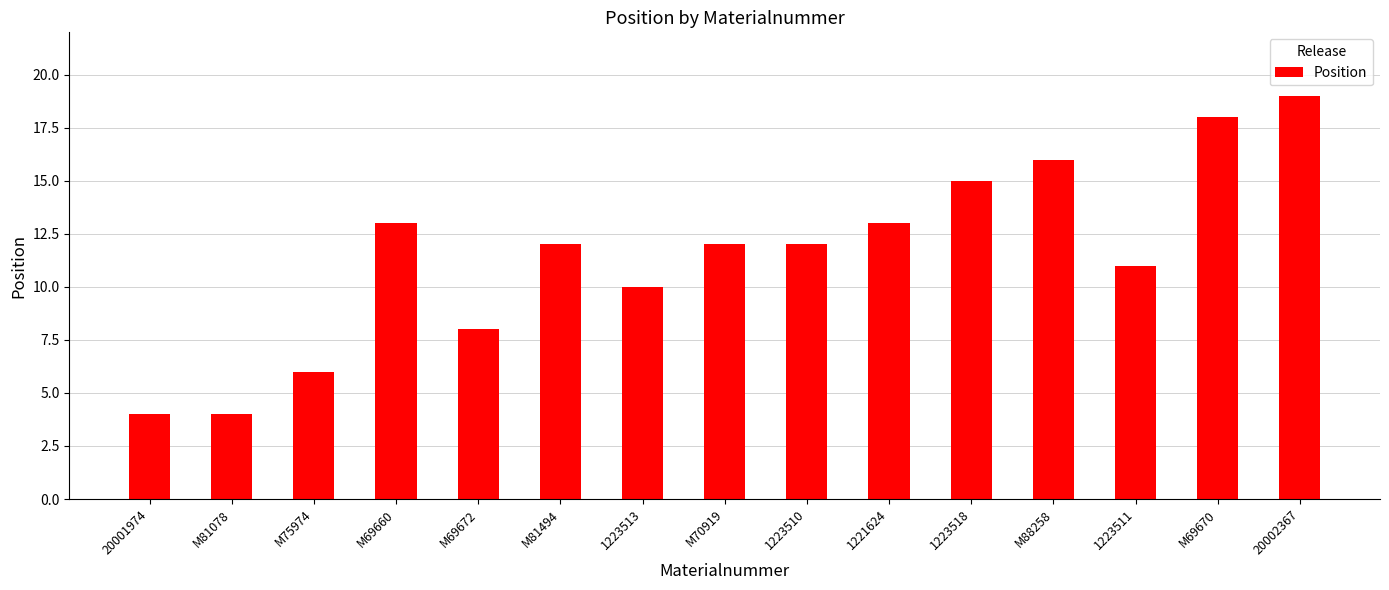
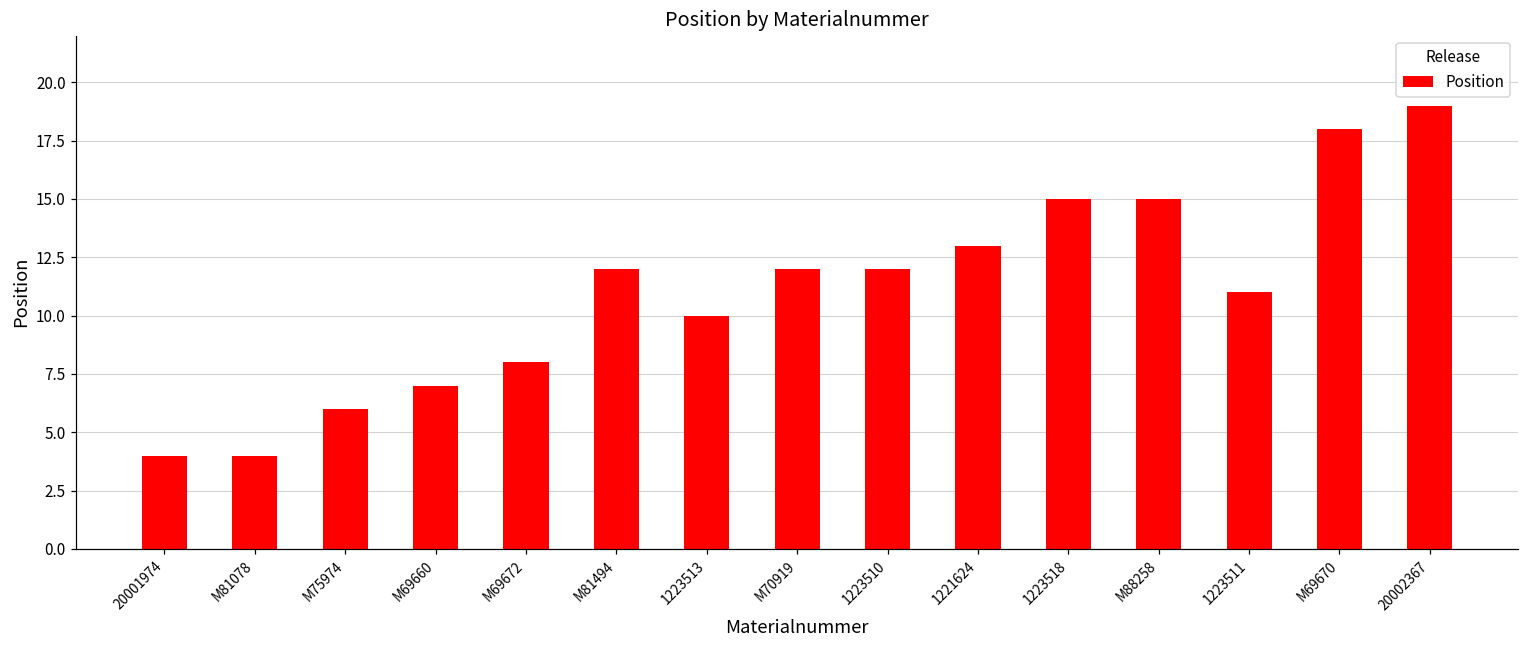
M69660: 13 -> 7
M88258: 16 -> 15
